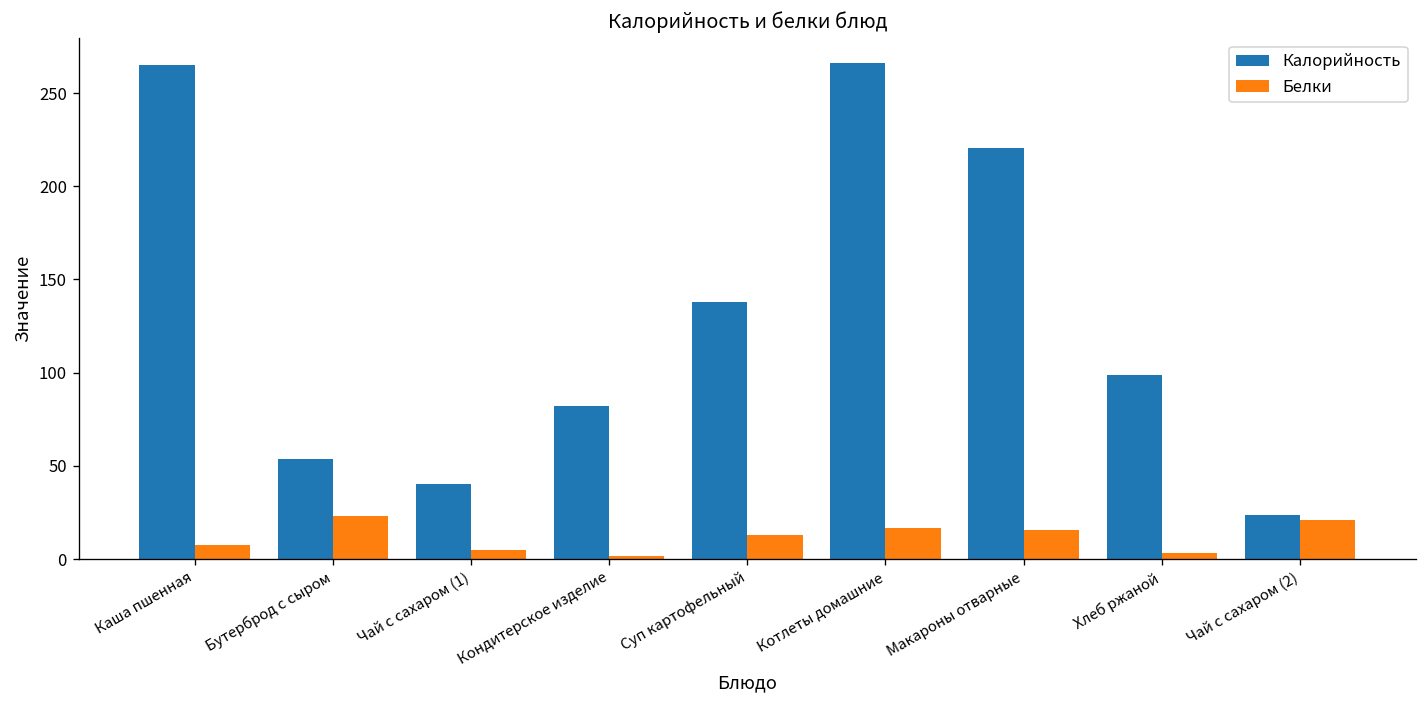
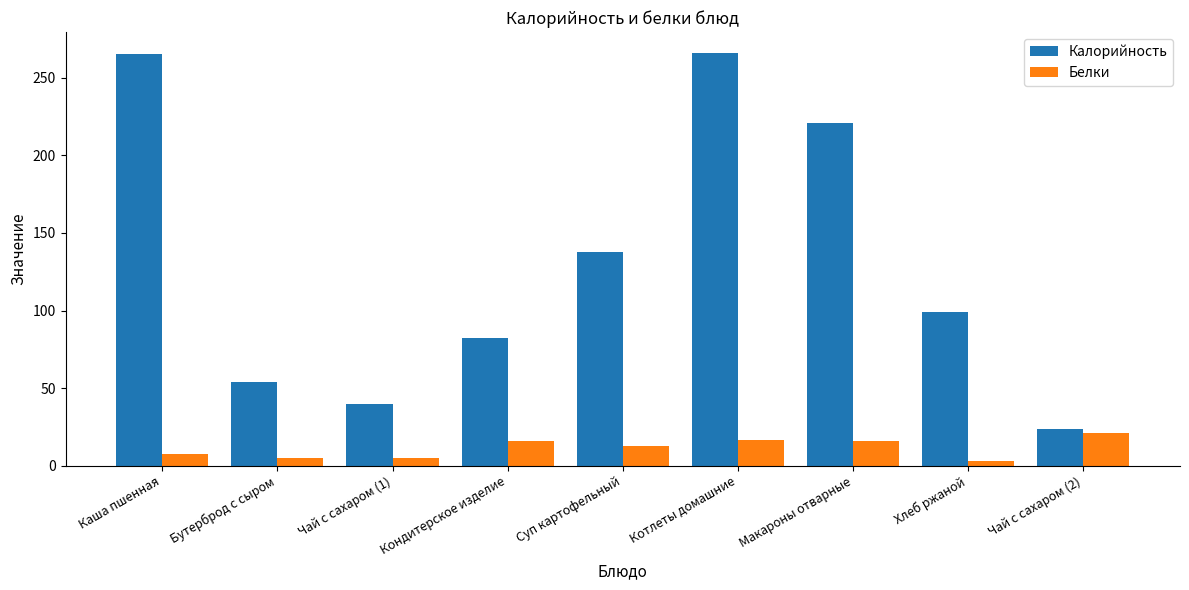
Белки, Бутерброд с сыром: 23 -> 5
Белки, Кондитерское изделие: 2 -> 16
